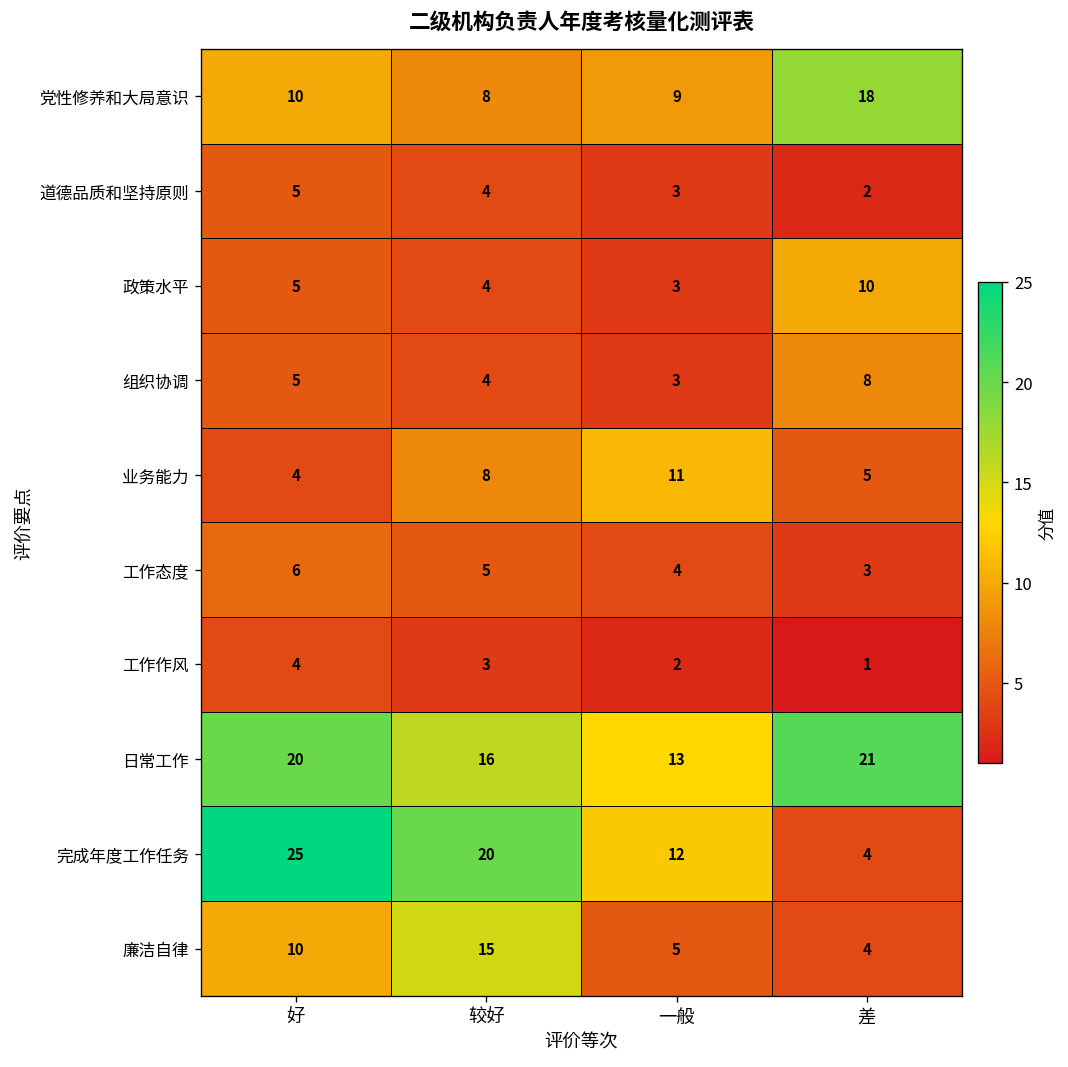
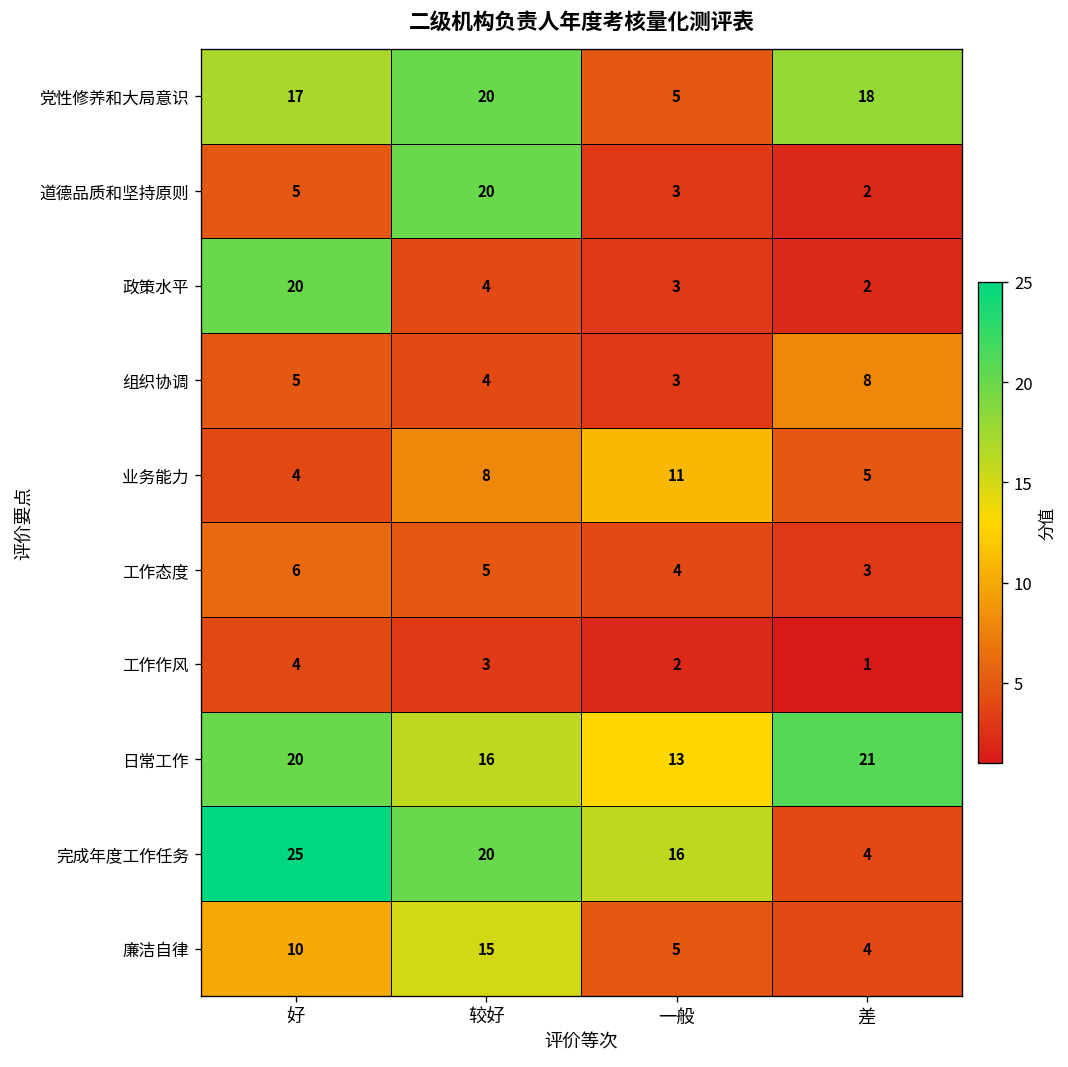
党性修养和大局意识, 好: 10 -> 17
党性修养和大局意识, 较好: 8 -> 20
党性修养和大局意识, 一般: 9 -> 5
道德品质和坚持原则, 较好: 4 -> 20
政策水平, 好: 5 -> 20
政策水平, 差: 10 -> 2
完成年度工作任务, 一般: 12 -> 16
